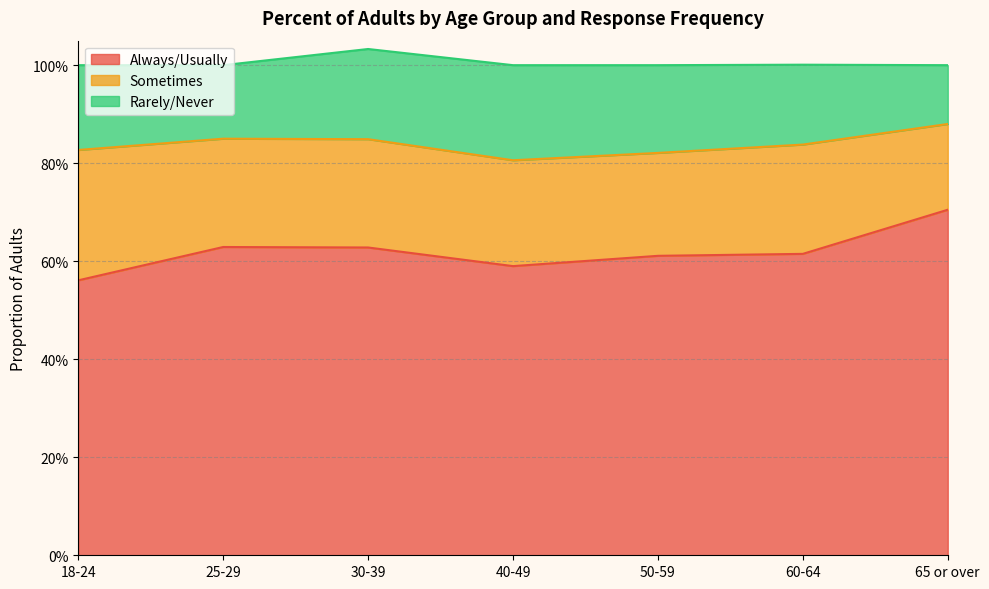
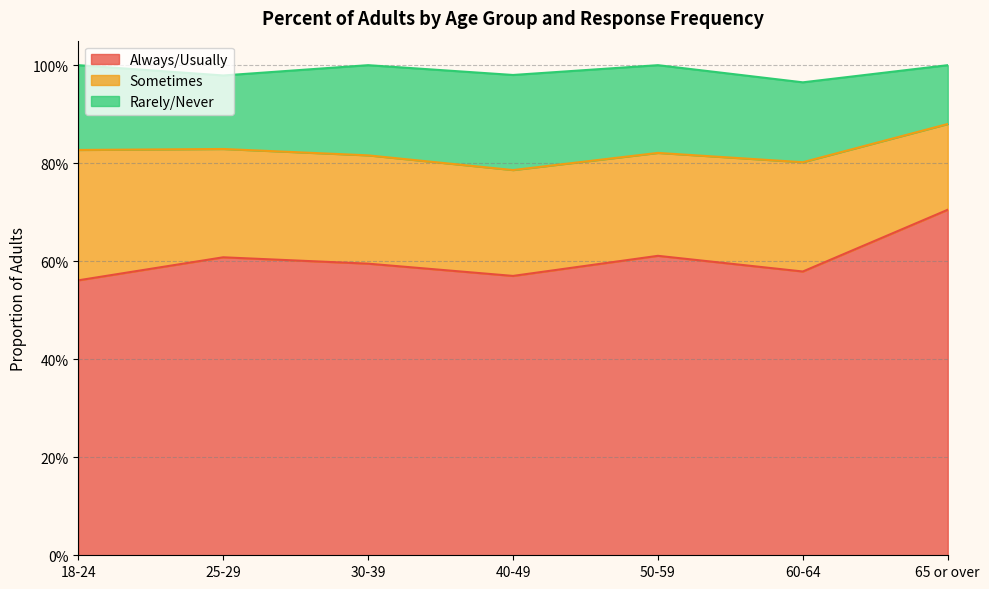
Always/Usually, 25-29: 63% -> 61%
Always/Usually, 30-39: 63% -> 60%
Always/Usually, 40-49: 59% -> 57%
Always/Usually, 60-64: 62% -> 58%
